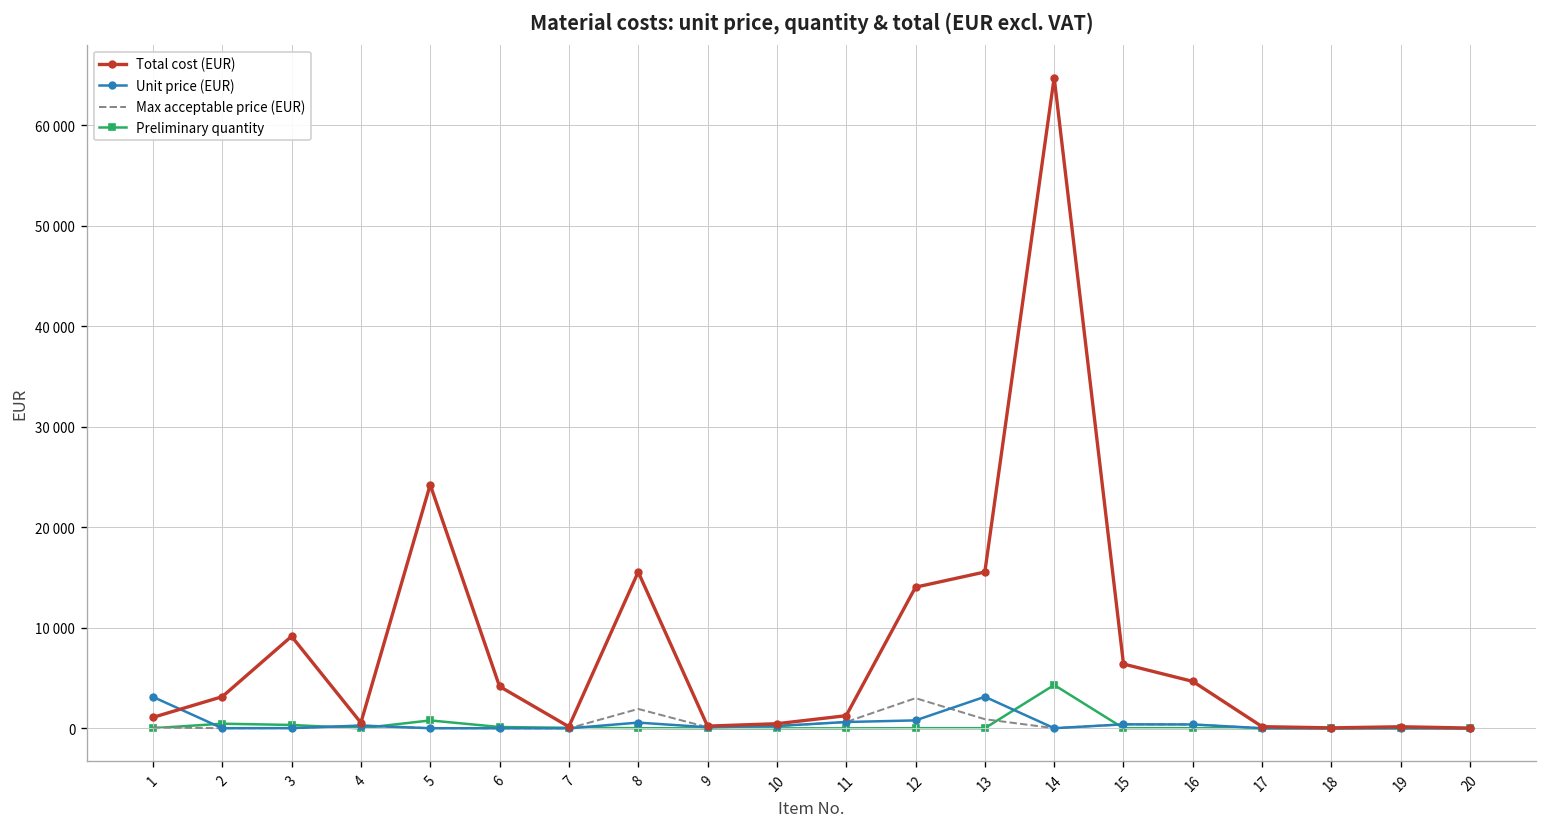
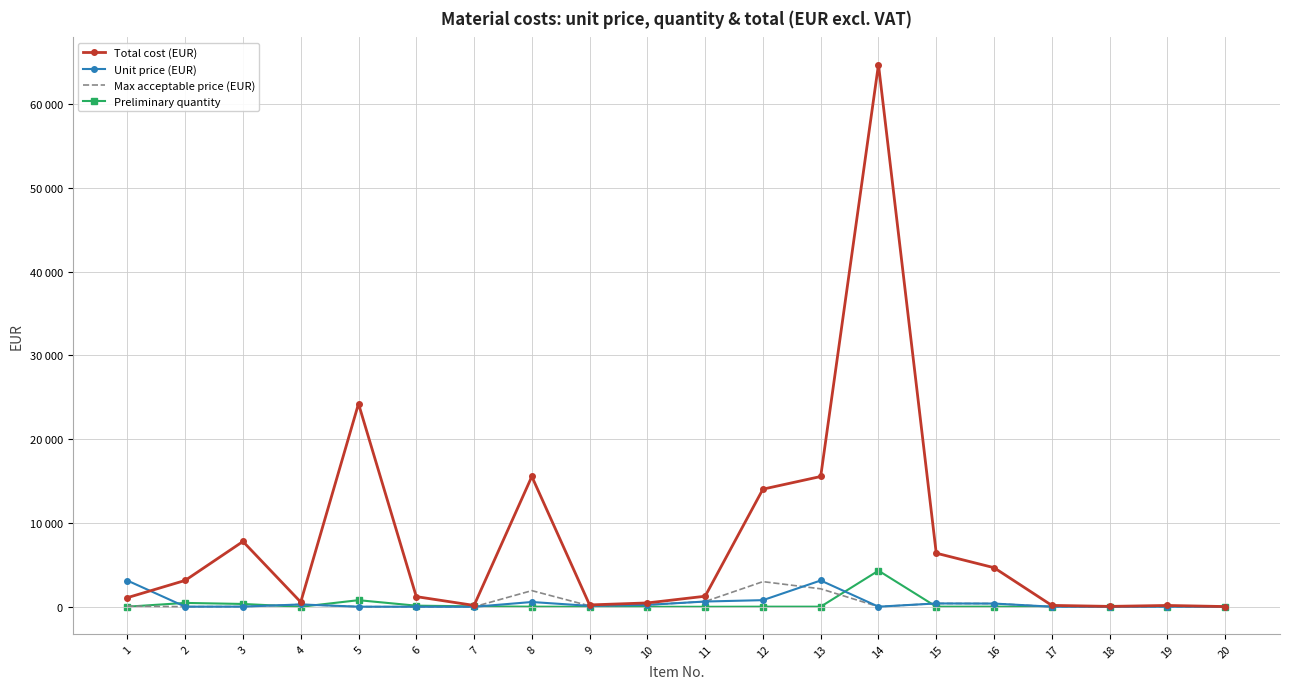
Total cost (EUR), 3: 9000 -> 8000
Total cost (EUR), 6: 4000 -> 1000
Max acceptable price (EUR), 13: 1000 -> 2000
